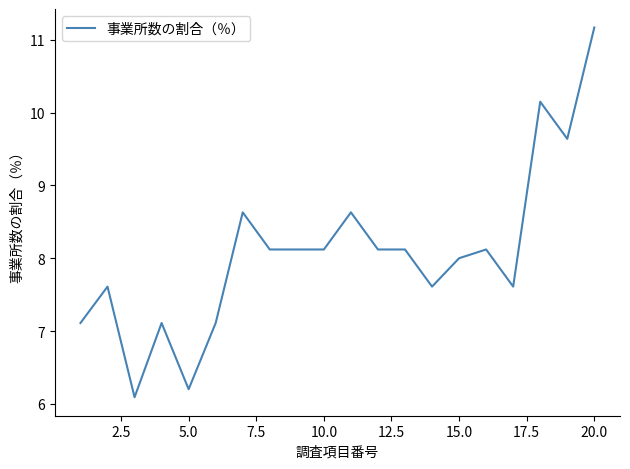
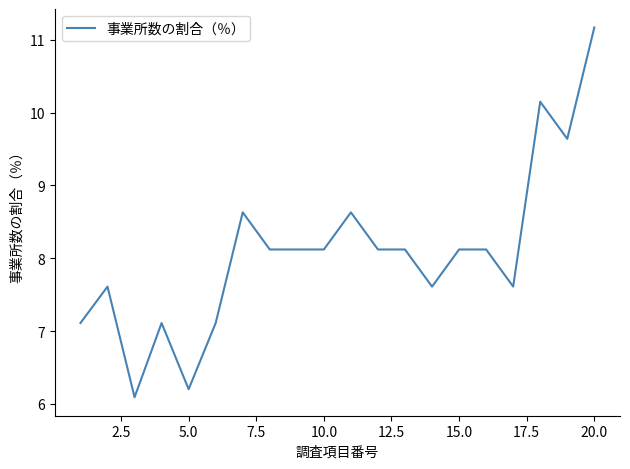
15.0: 8.0 -> 8.1
